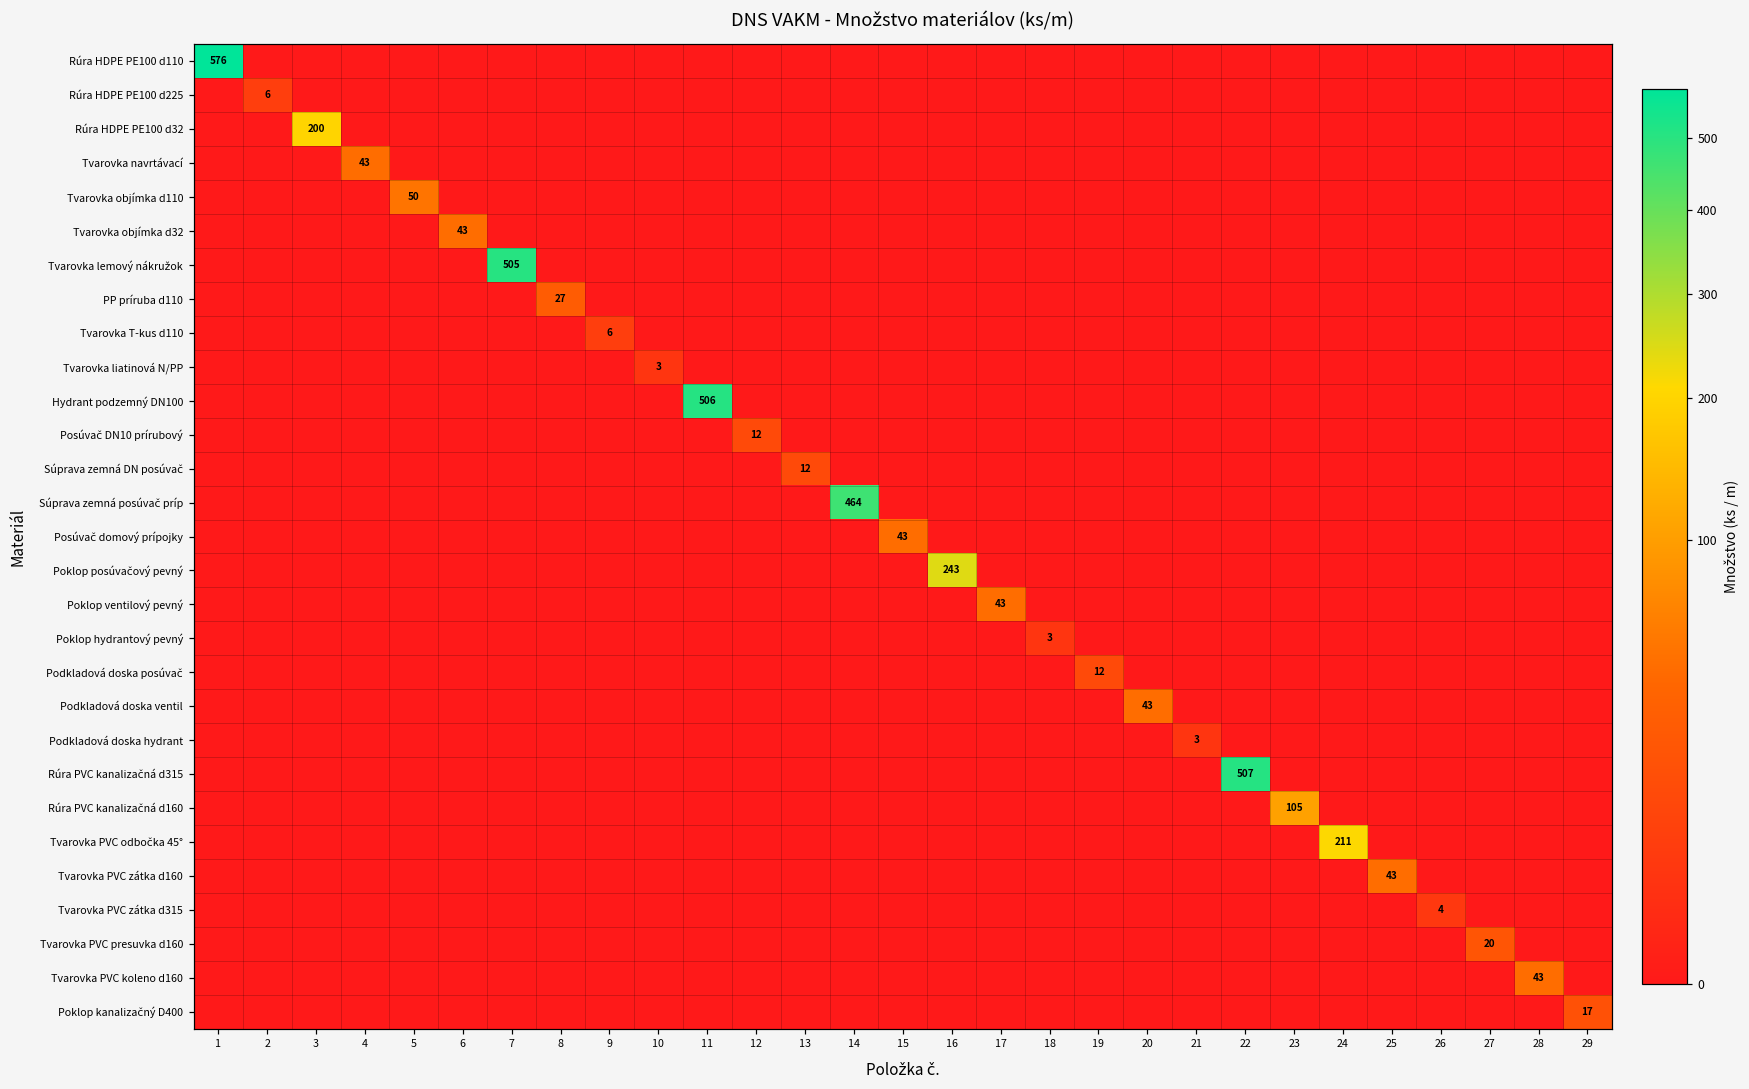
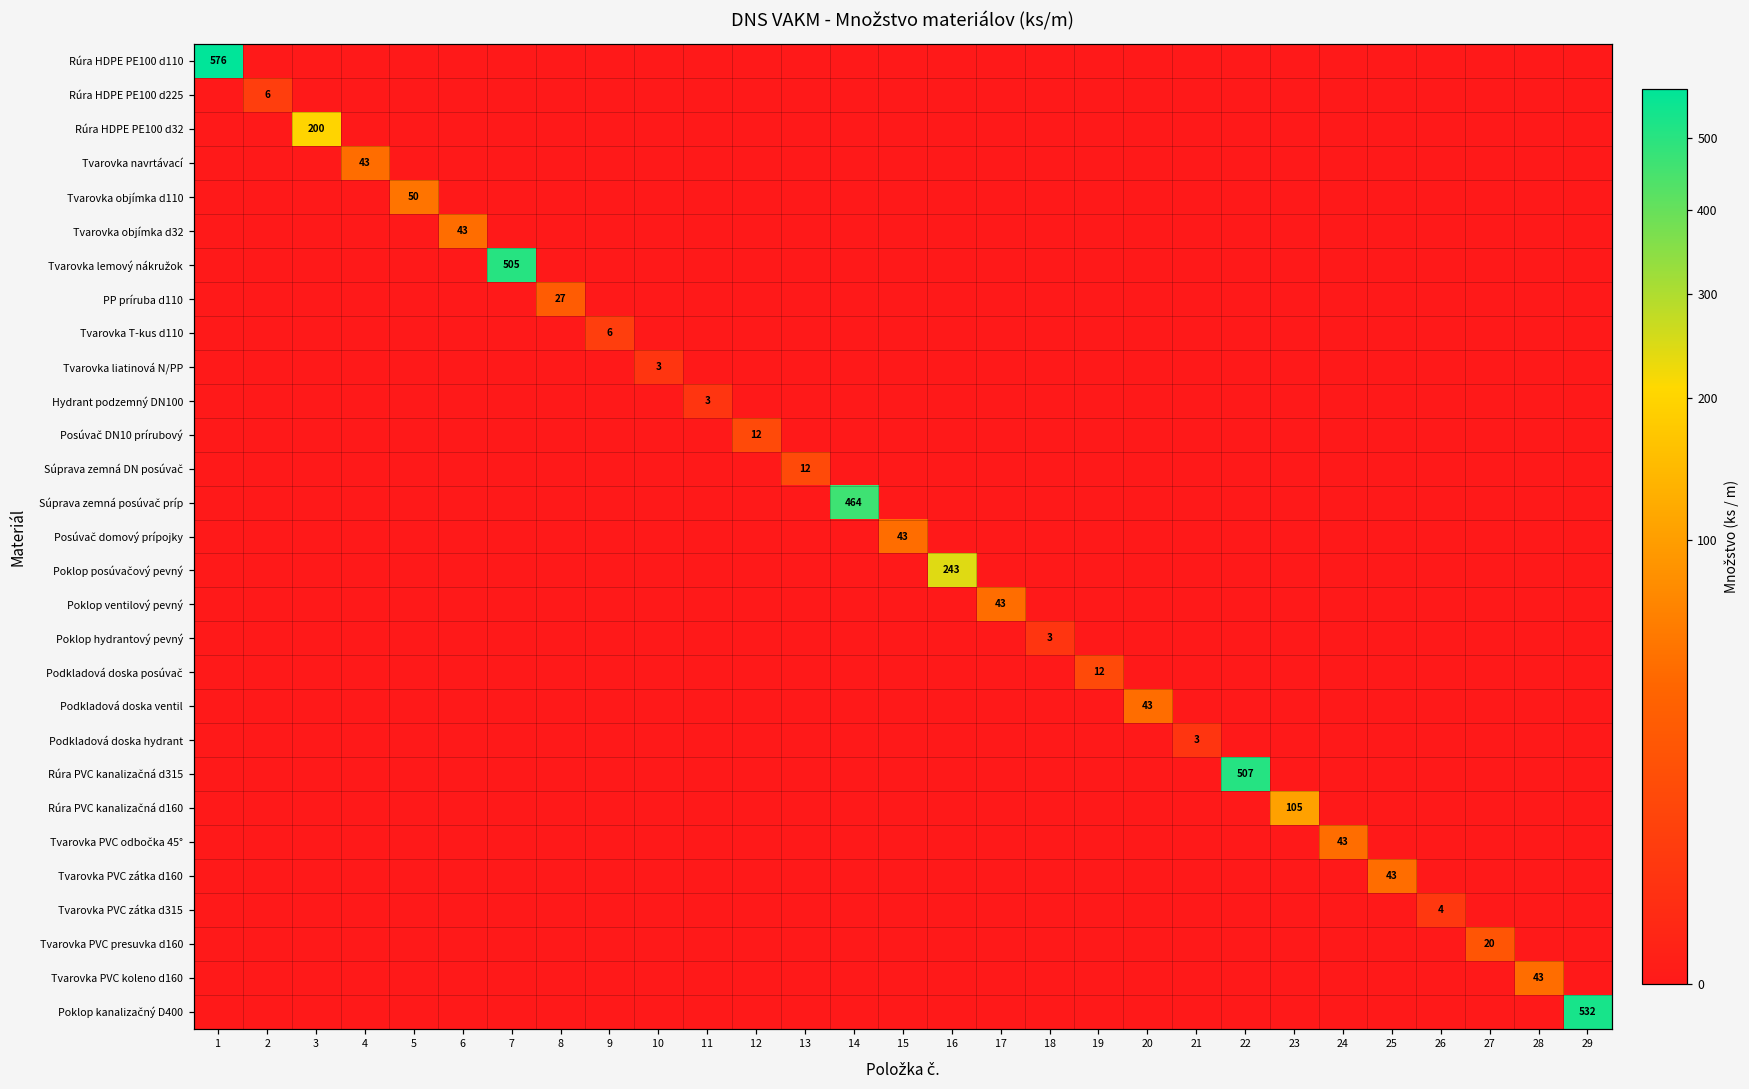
Hydrant podzemný DN100, 11: 506 -> 3
Tvarovka PVC odbočka 45°, 24: 211 -> 43
Poklop kanalizačný D400, 29: 17 -> 532
